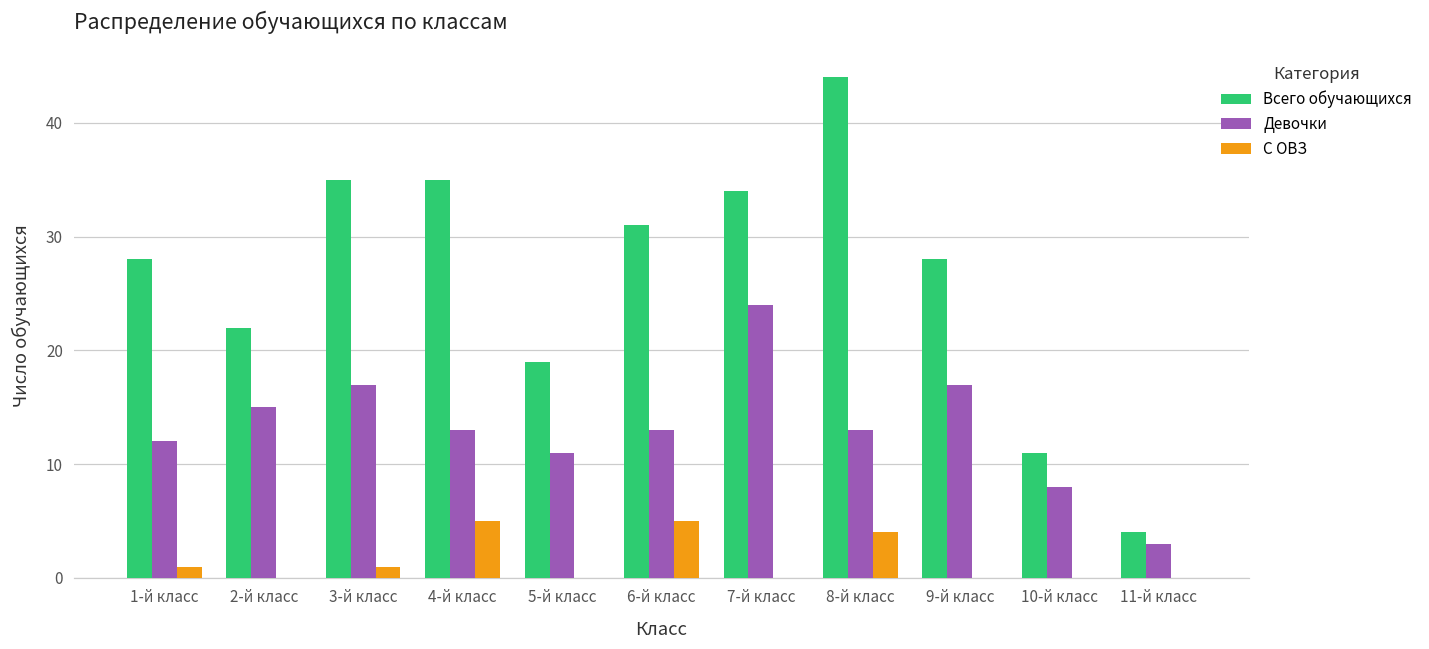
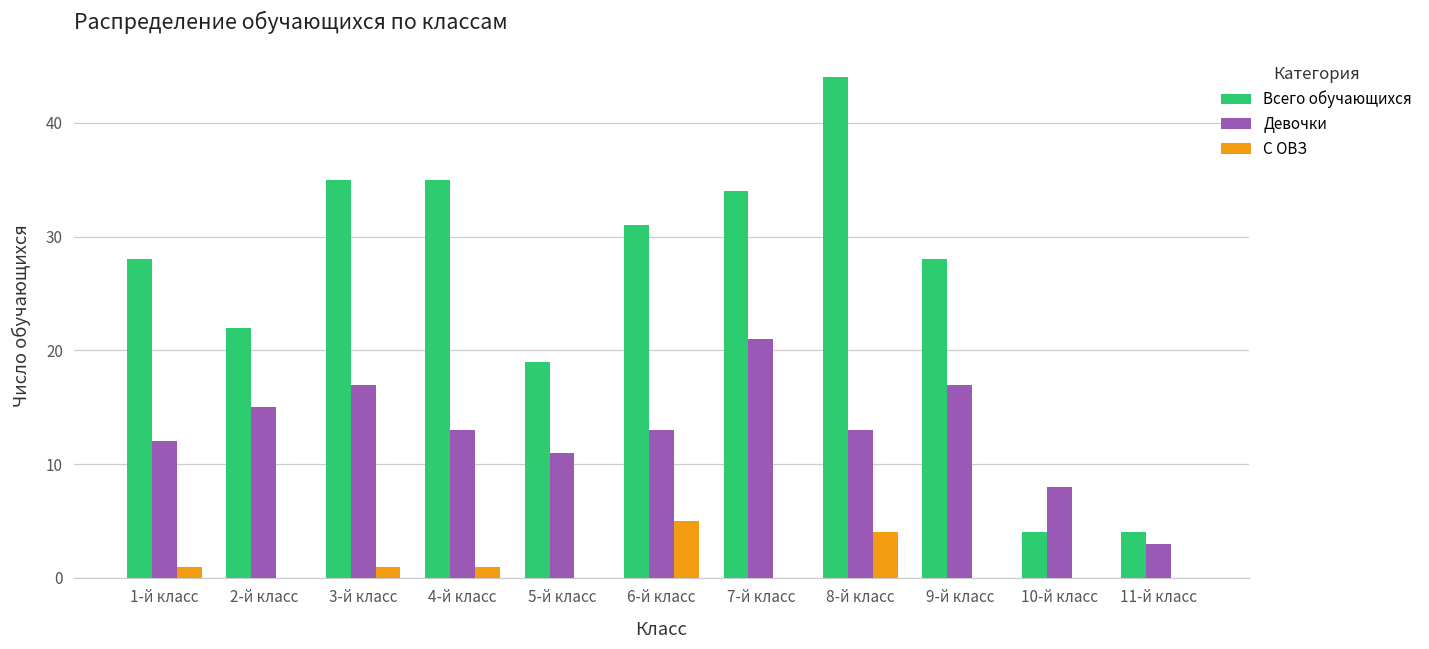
С ОВЗ, 4-й класс: 5 -> 1
Девочки, 7-й класс: 24 -> 21
Всего обучающихся, 10-й класс: 11 -> 4
